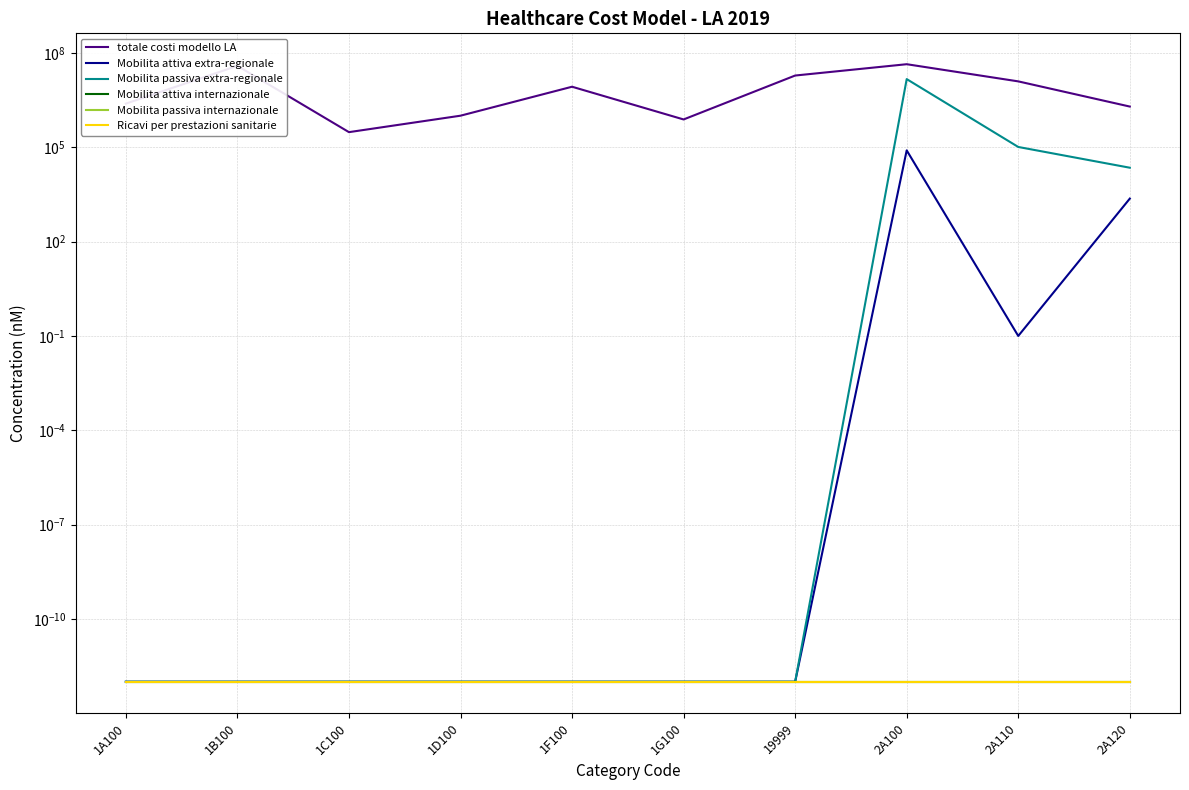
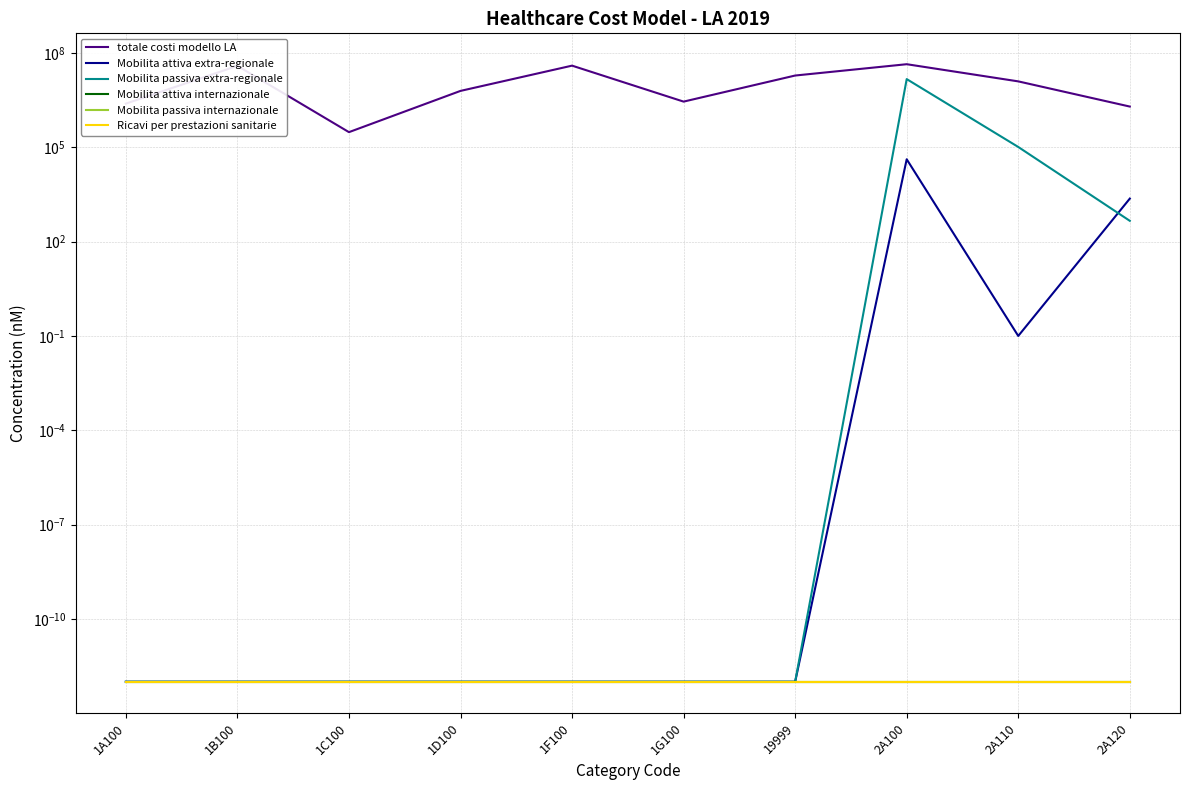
totale costi modello LA, 1D100: 1000000 -> 6000000
totale costi modello LA, 1F100: 8000000 -> 40000000
totale costi modello LA, 1G100: 800000 -> 3000000
Mobilita attiva extra-regionale, 2A100: 80000 -> 40000
Mobilita passiva extra-regionale, 2A120: 20000 -> 500
